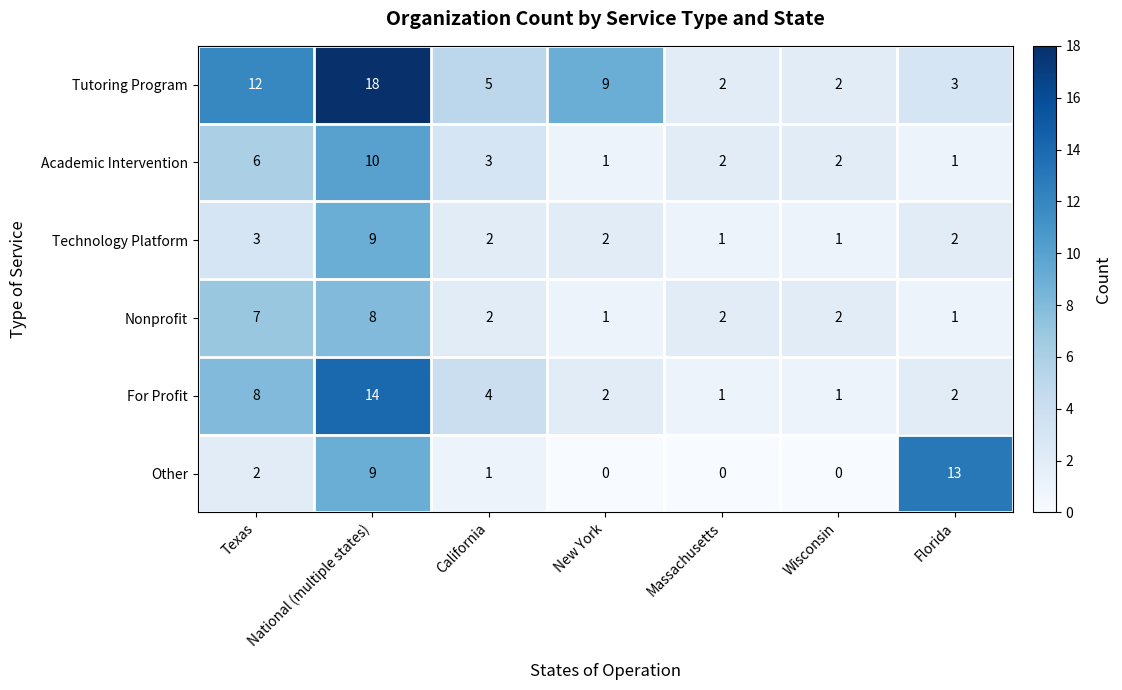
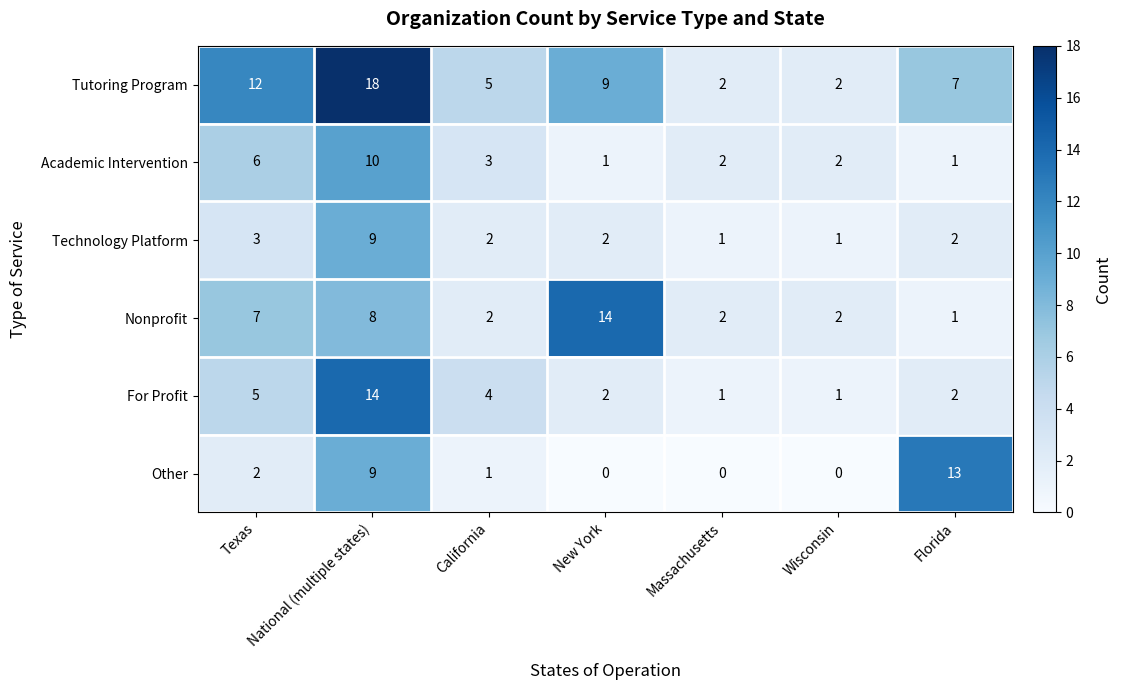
Tutoring Program, Florida: 3 -> 7
Nonprofit, New York: 1 -> 14
For Profit, Texas: 8 -> 5
